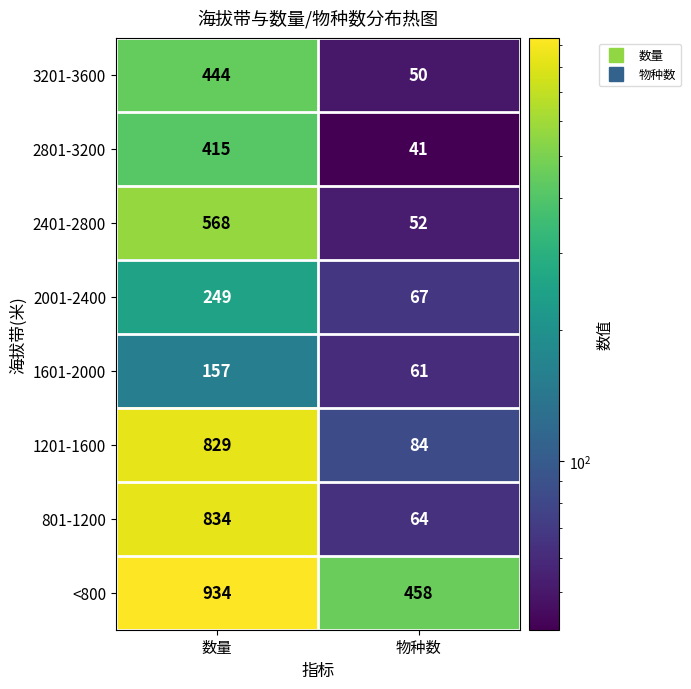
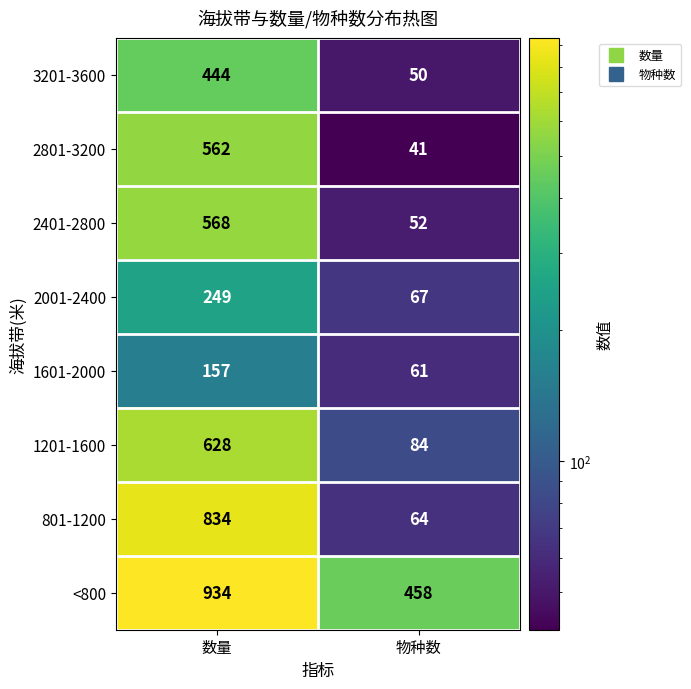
2801-3200, 数量: 415 -> 562
1201-1600, 数量: 829 -> 628
